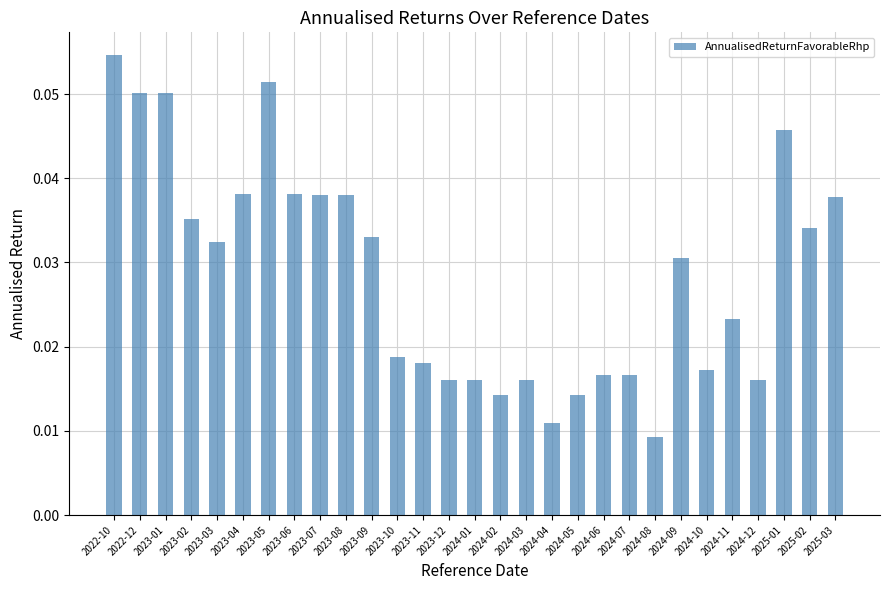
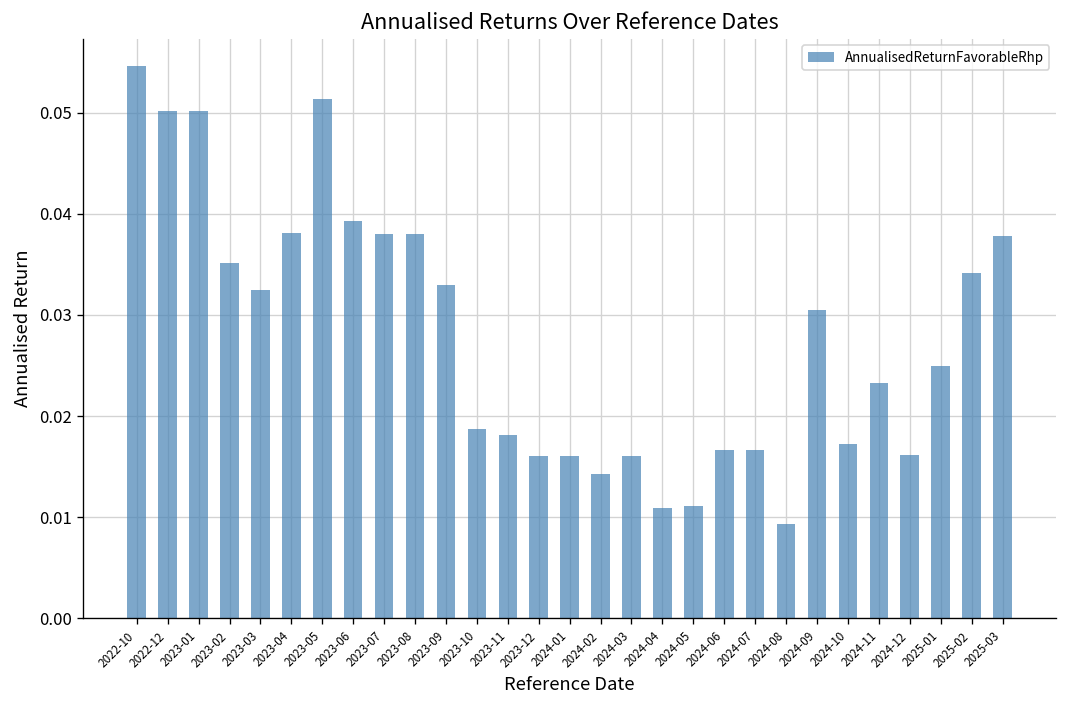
2023-06: 0.038 -> 0.039
2024-05: 0.014 -> 0.011
2025-01: 0.046 -> 0.025
